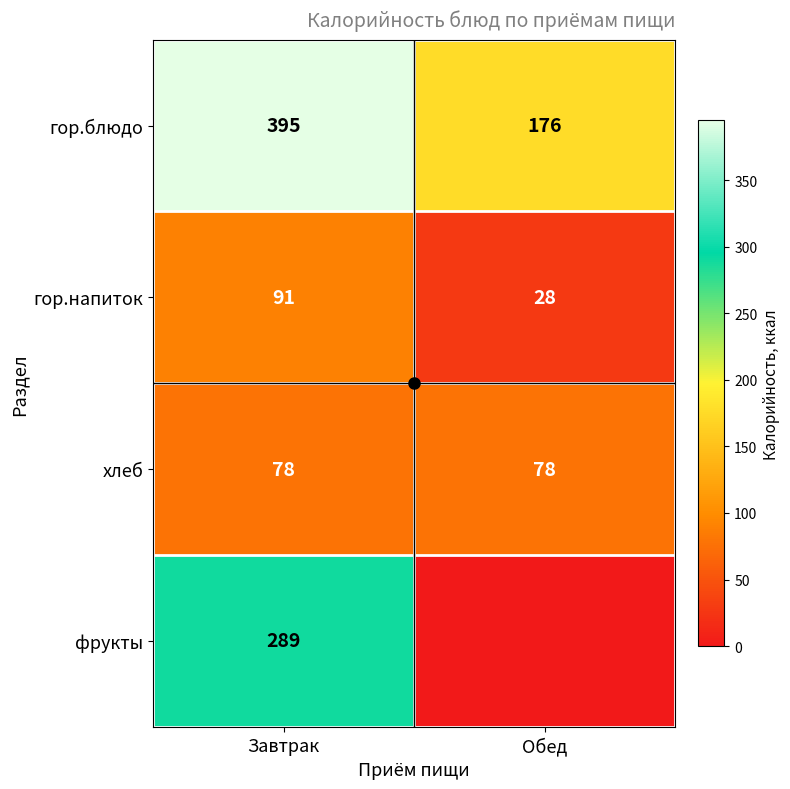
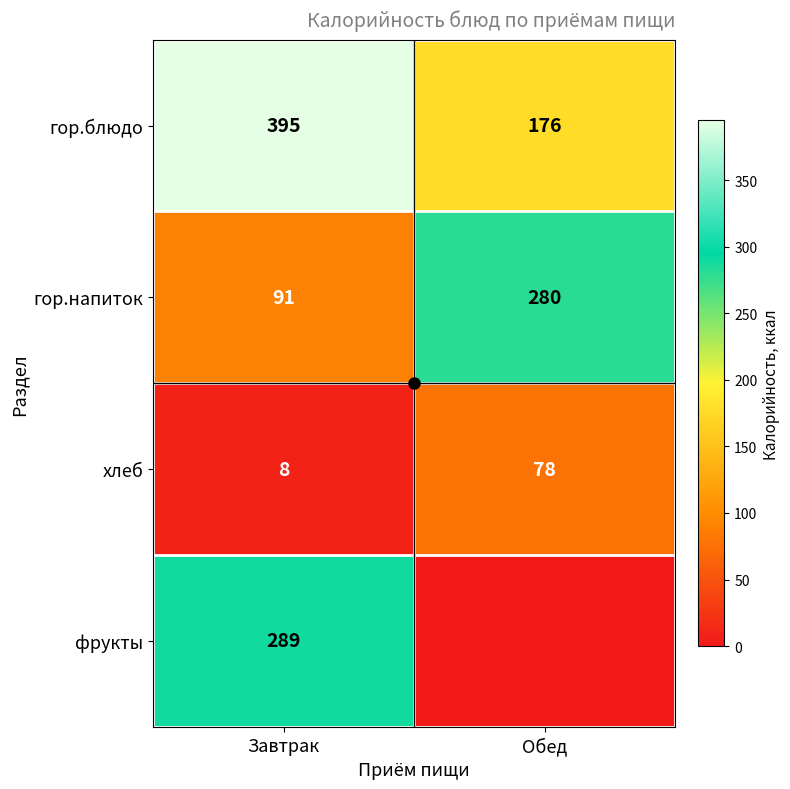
гор.напиток, Обед: 28 -> 280
хлеб, Завтрак: 78 -> 8
